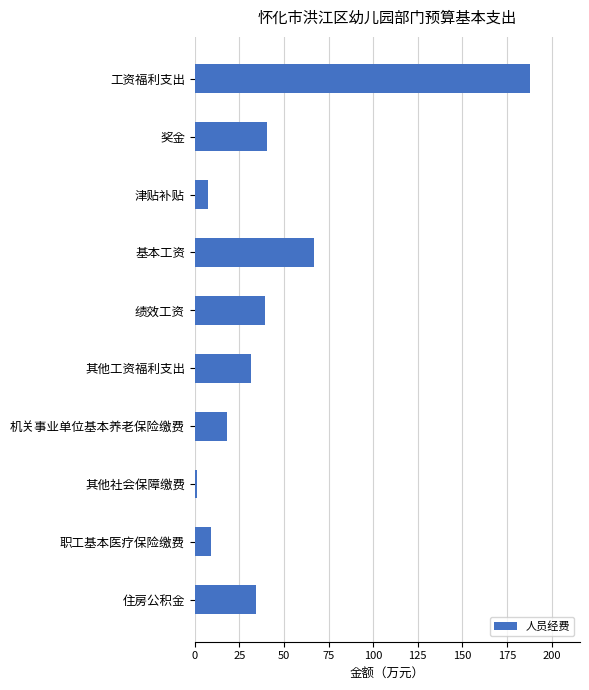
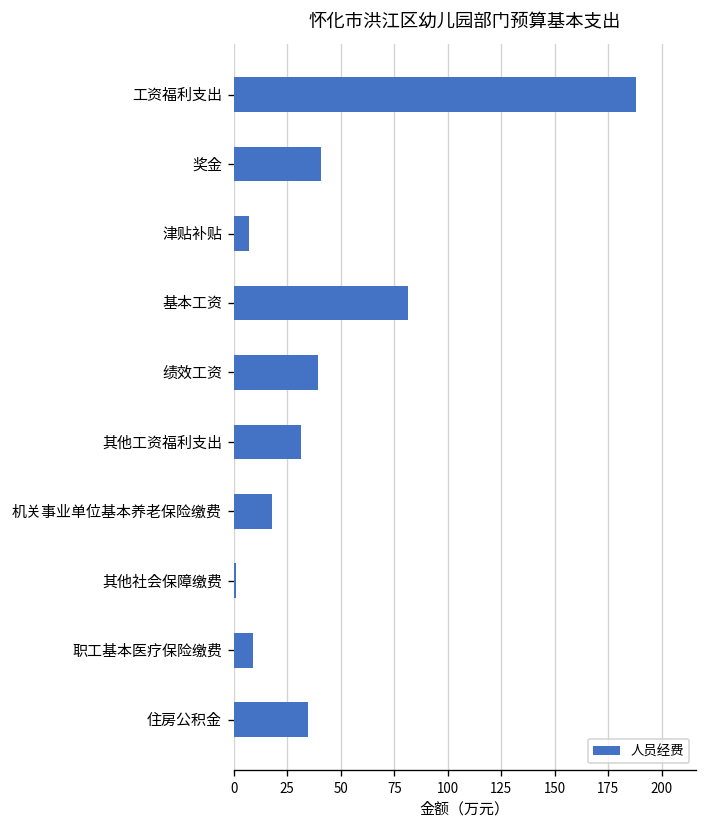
基本工资: 67 -> 81
